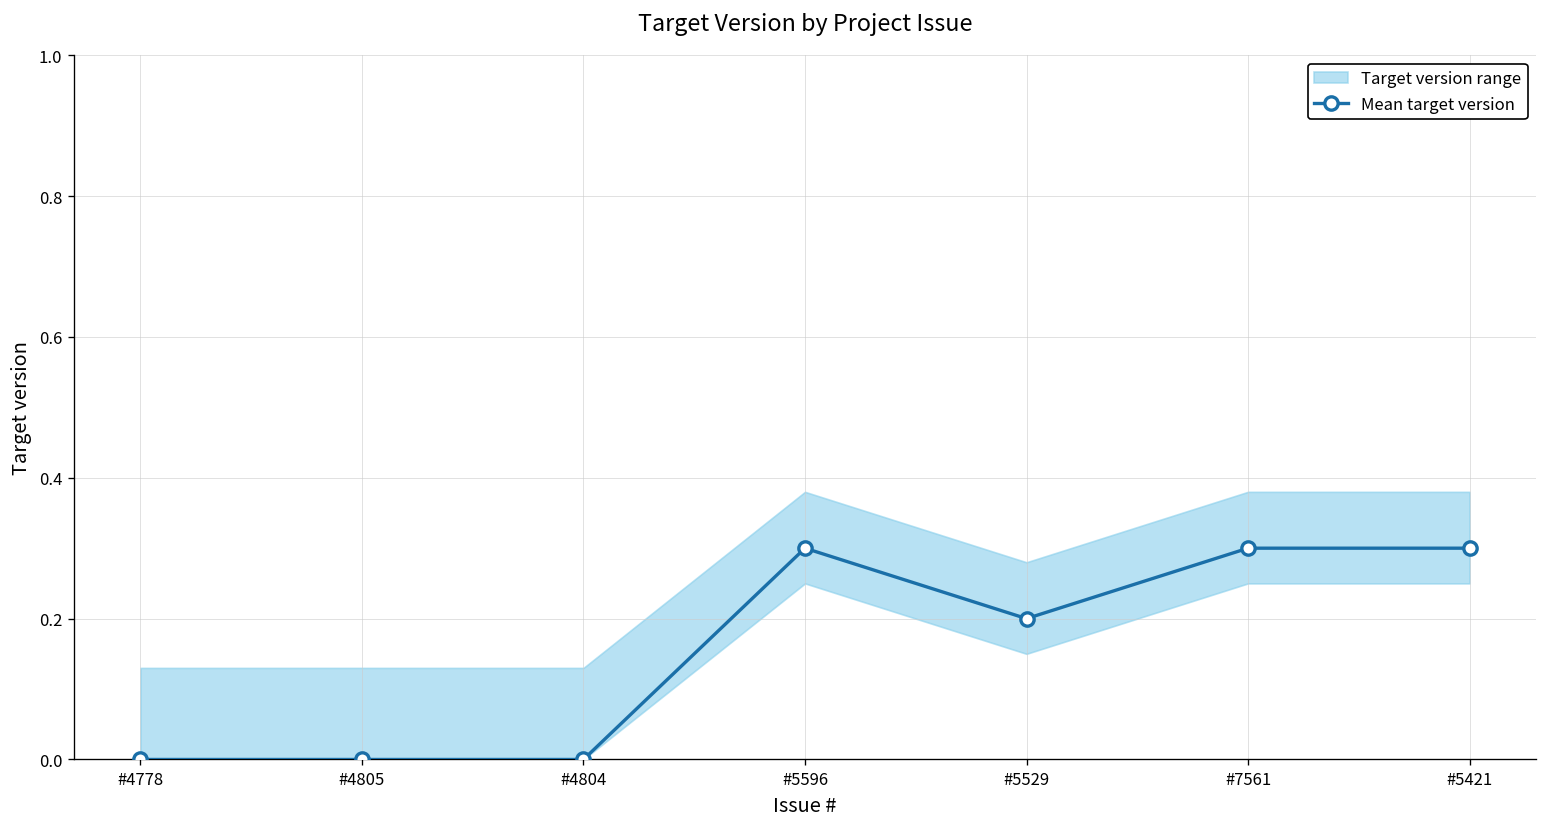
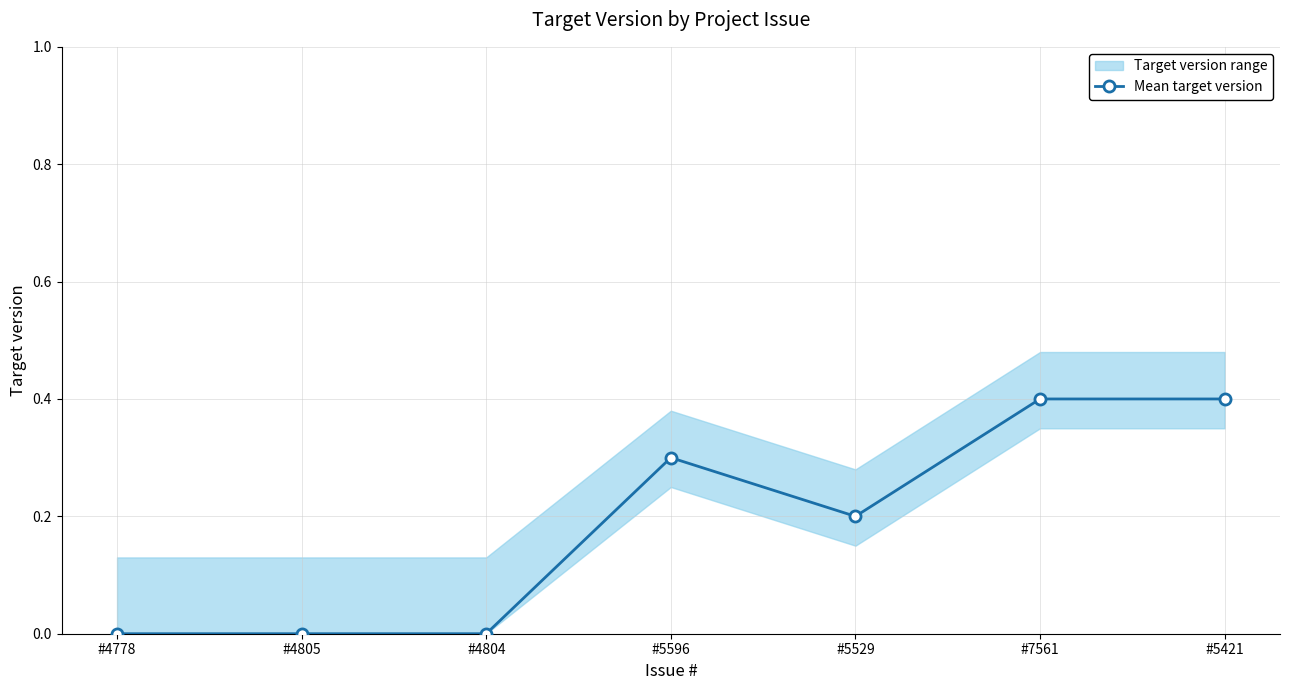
Mean target version, #7561: 0.3 -> 0.4
Mean target version, #5421: 0.3 -> 0.4
